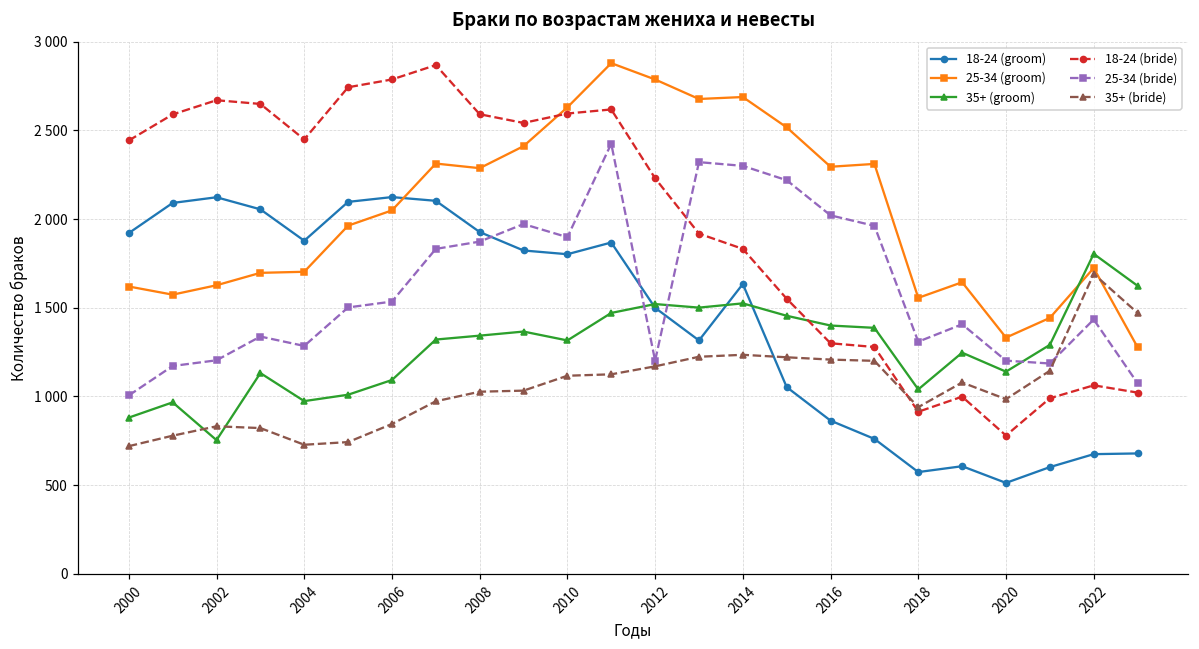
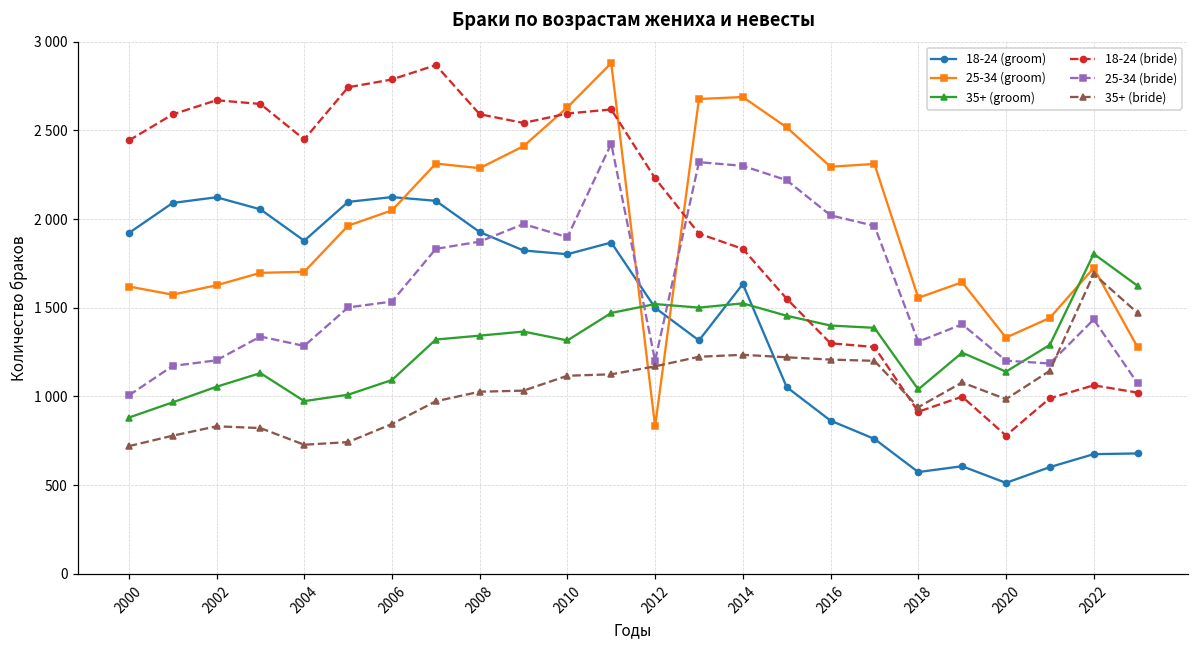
35+ (groom), 2002: 750 -> 1060
25-34 (groom), 2012: 2790 -> 830
